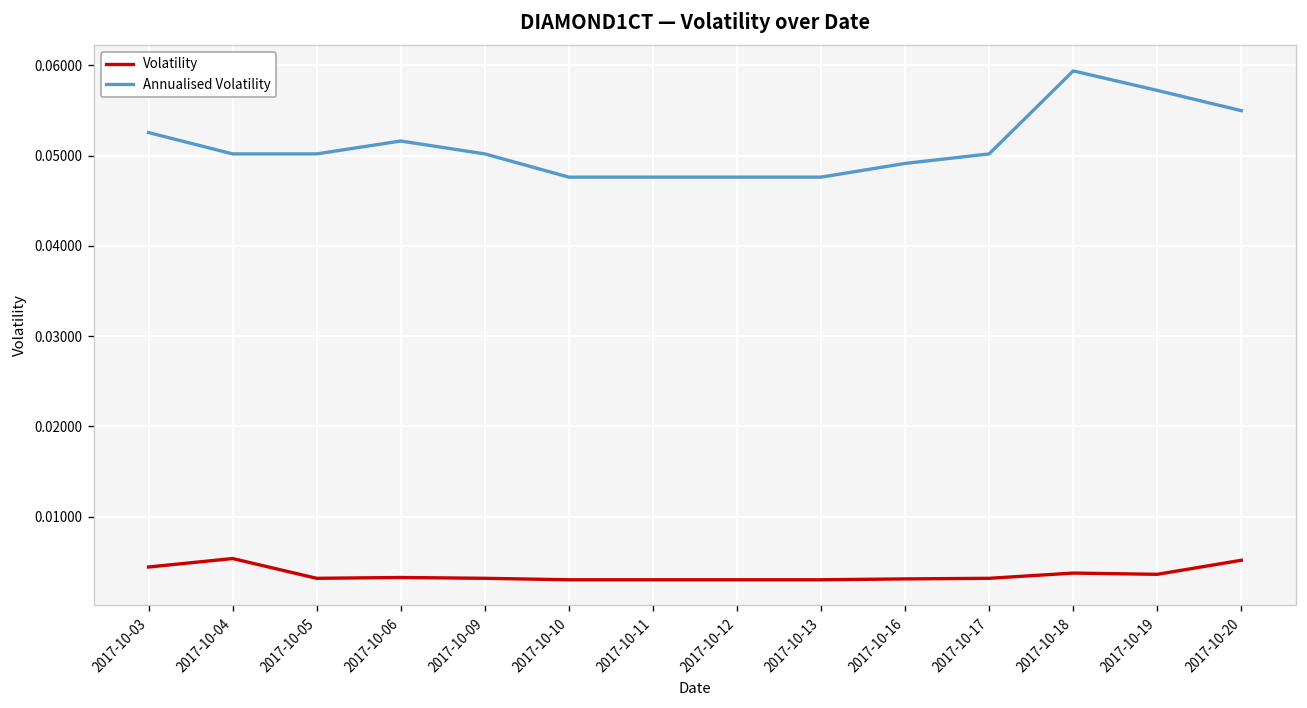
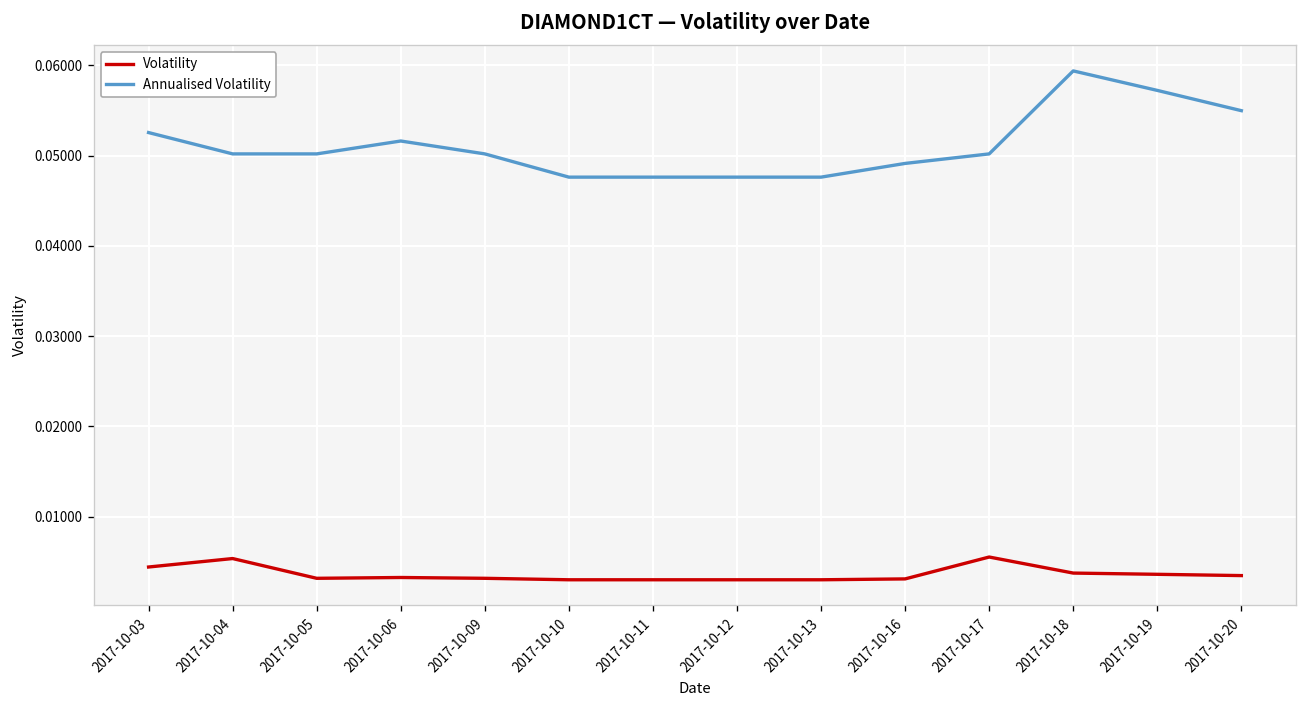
Volatility, 2017-10-17: 0.003 -> 0.006
Volatility, 2017-10-20: 0.005 -> 0.003
